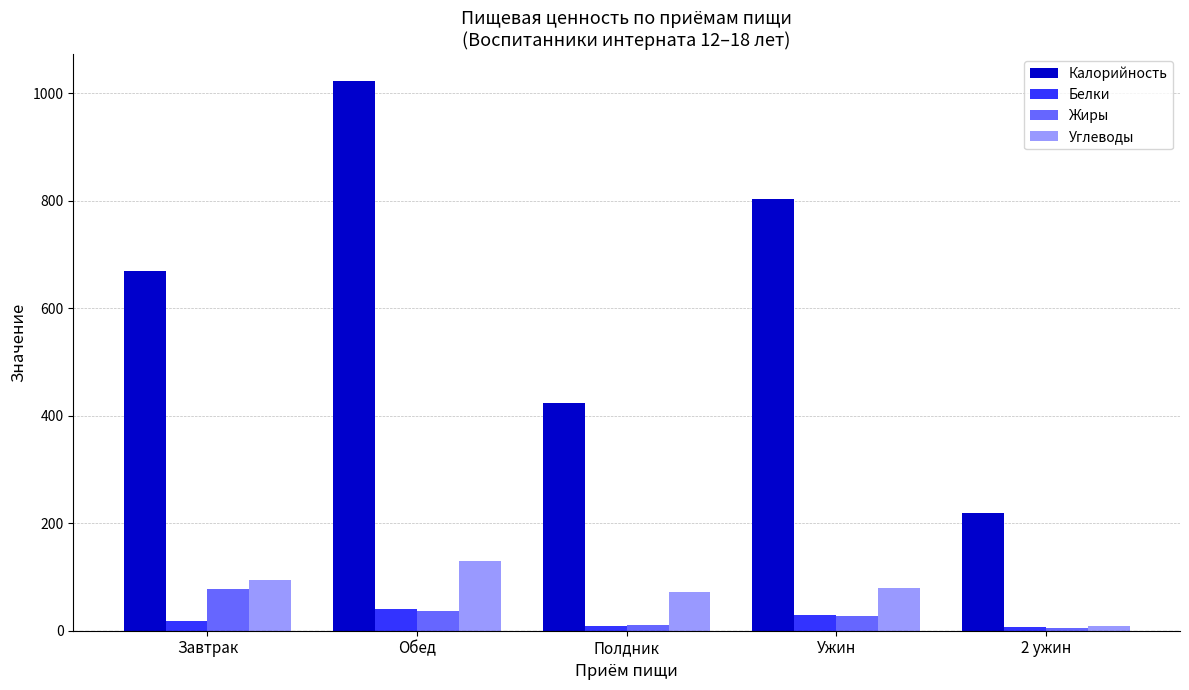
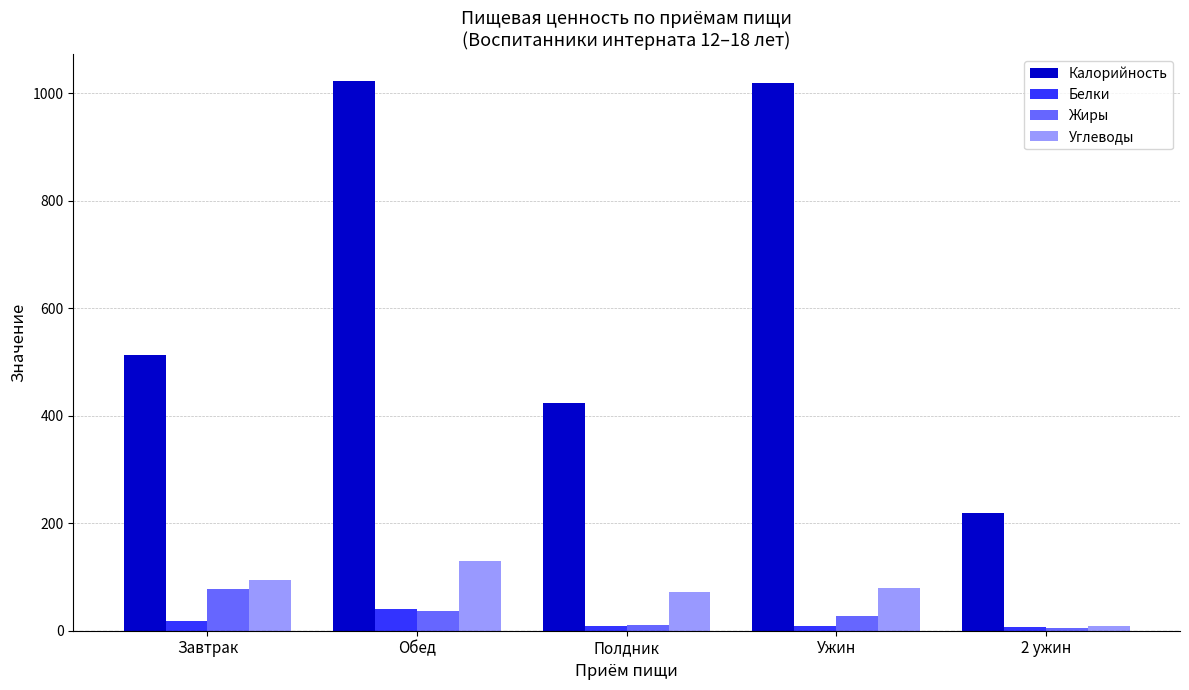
Калорийность, Завтрак: 670 -> 510
Калорийность, Ужин: 800 -> 1020
Белки, Ужин: 30 -> 10
